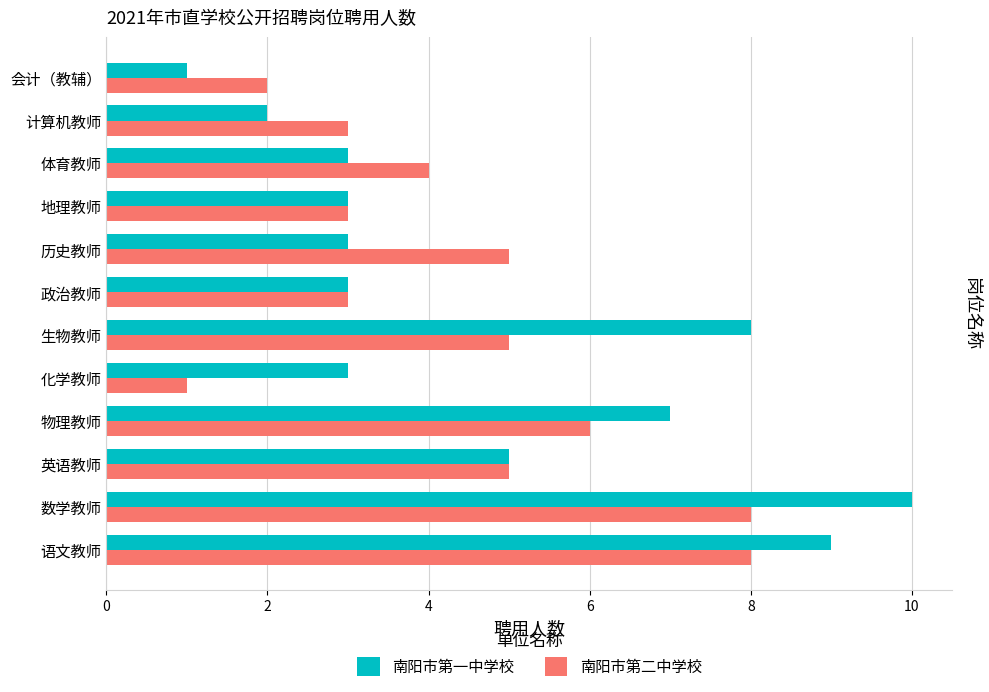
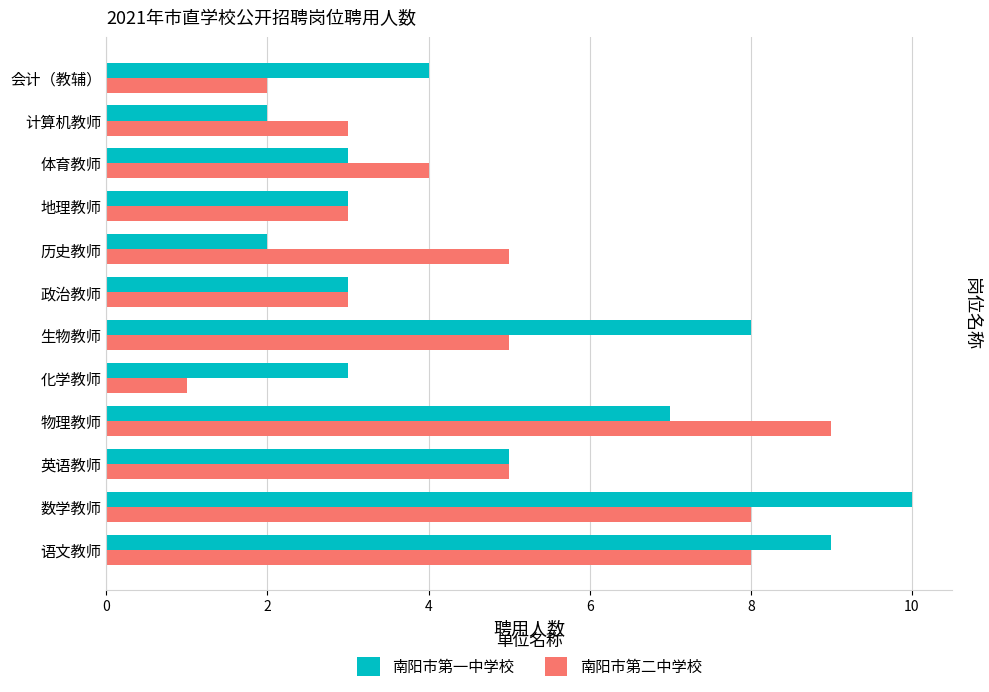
南阳市第一中学校, 会计（教辅）: 1 -> 4
南阳市第一中学校, 历史教师: 3 -> 2
南阳市第二中学校, 物理教师: 6 -> 9
